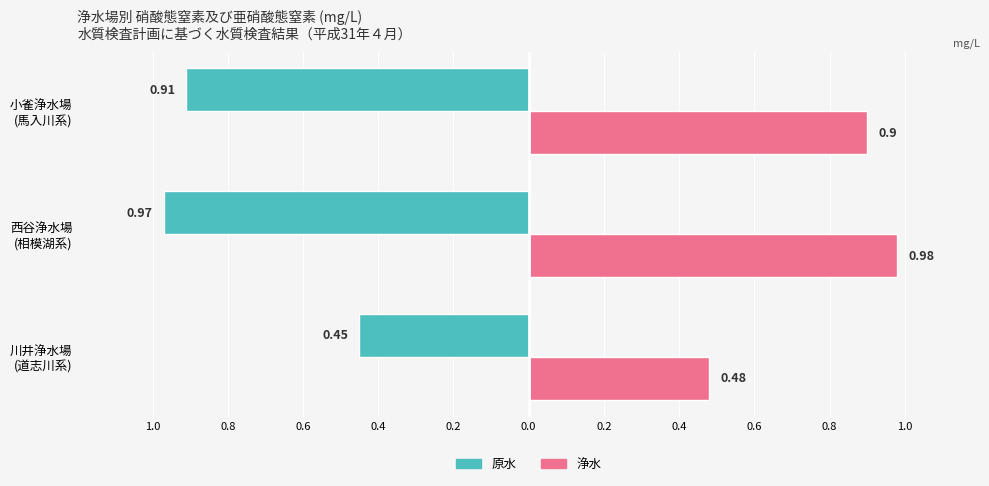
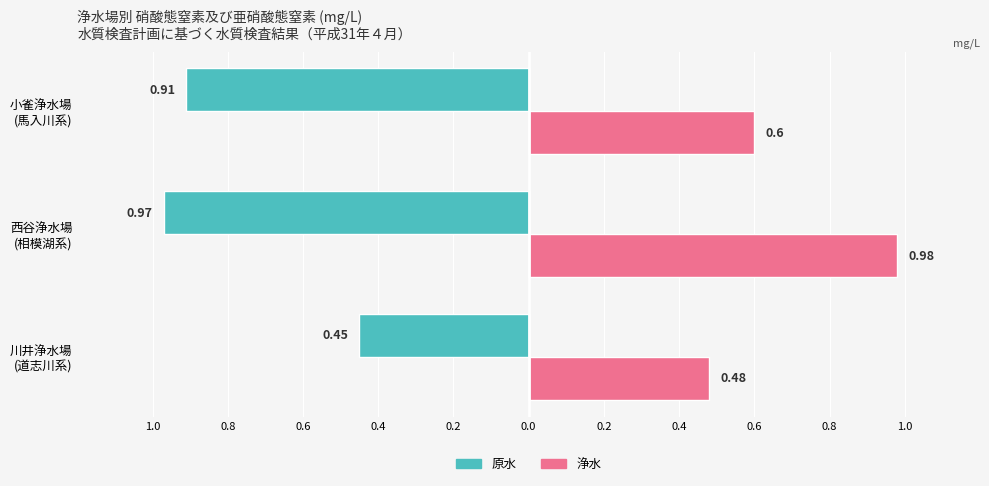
浄水, 小雀浄水場 (馬入川系): 0.9 -> 0.6
